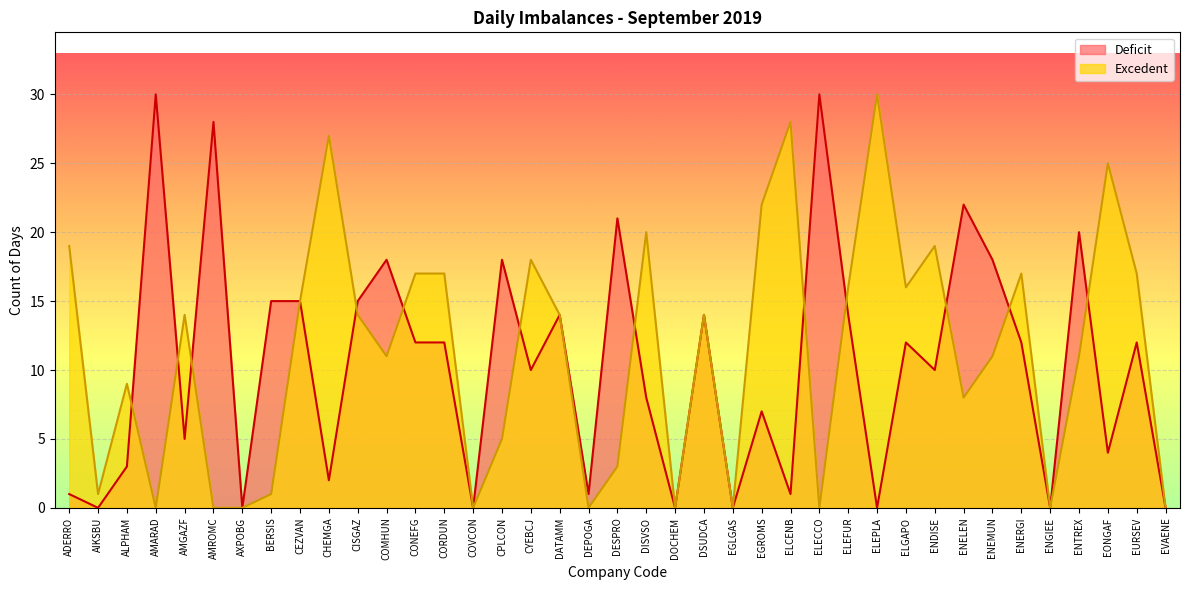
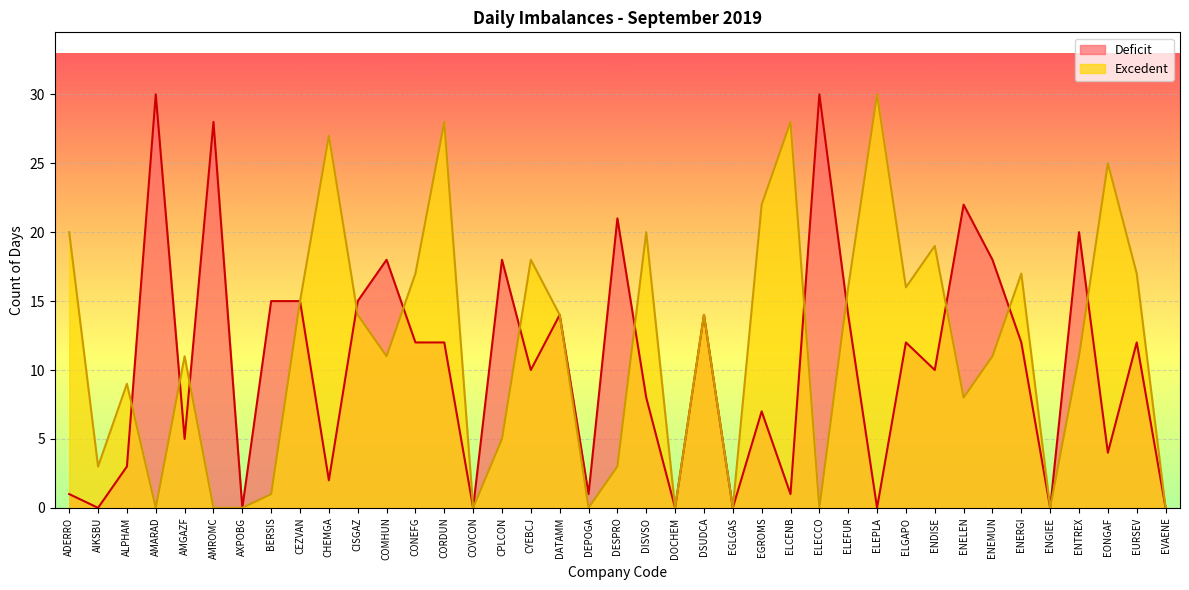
Excedent, ADERRO: 19 -> 20
Excedent, AIKSBU: 1 -> 3
Excedent, AMGAZF: 14 -> 11
Excedent, CORDUN: 17 -> 28
